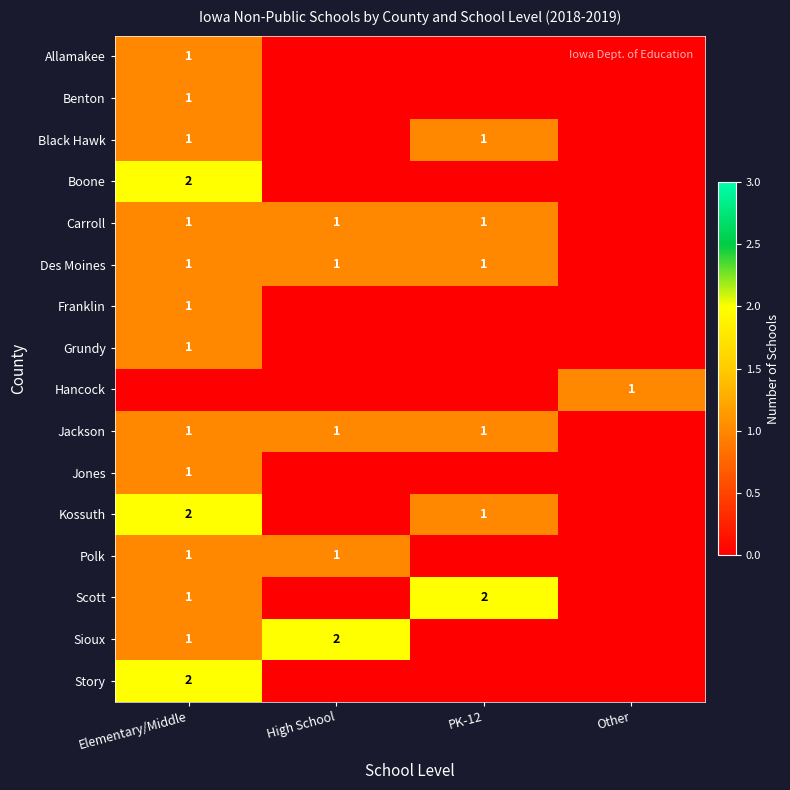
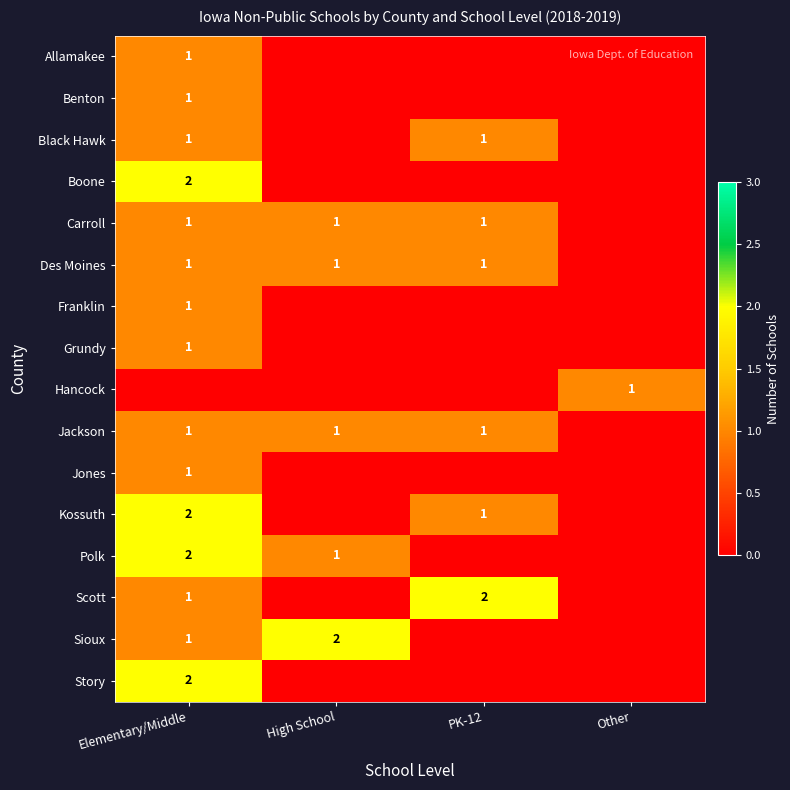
Polk, Elementary/Middle: 1 -> 2
